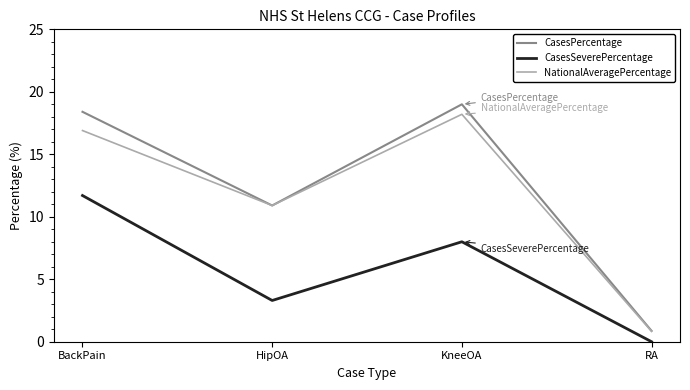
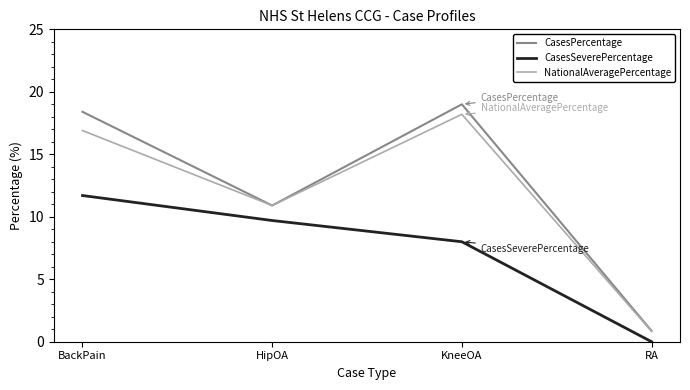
CasesSeverePercentage, HipOA: 3.3 -> 9.7
